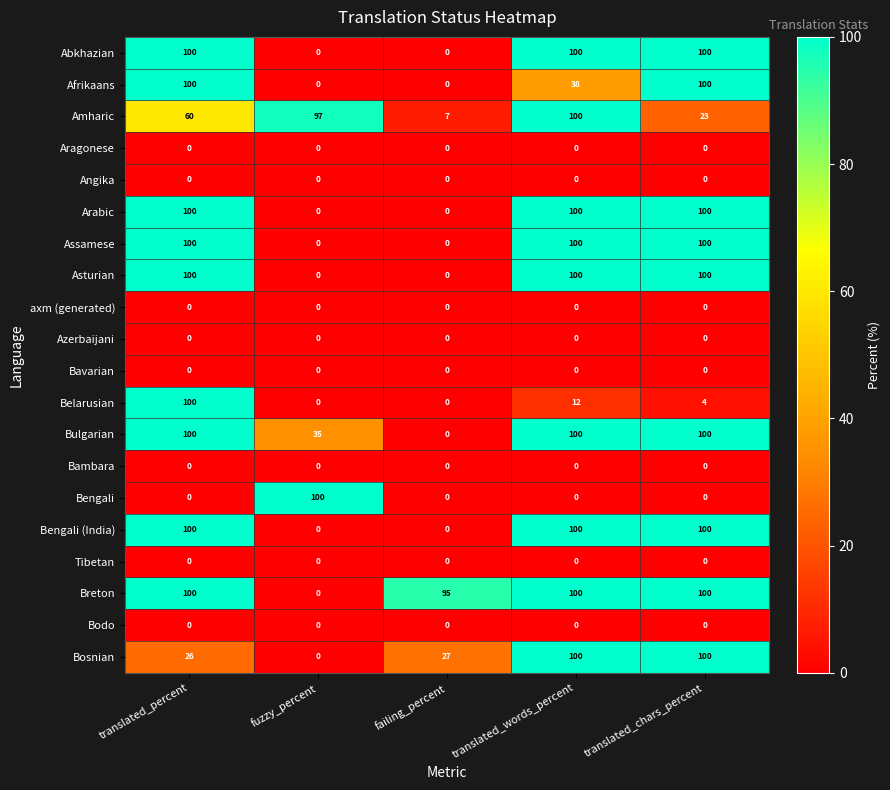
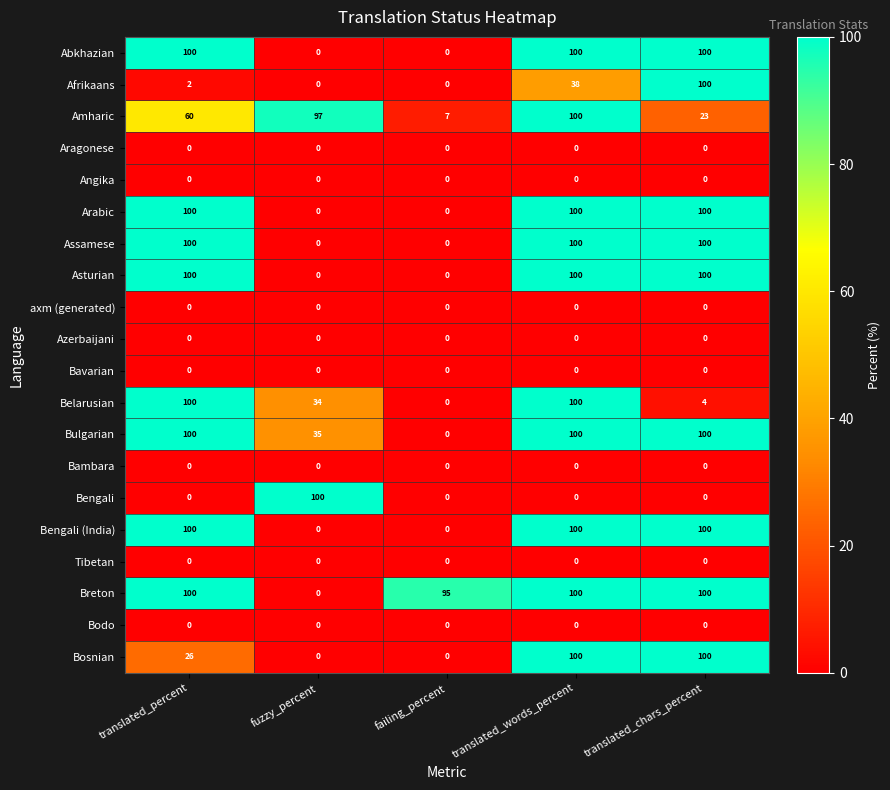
Afrikaans, translated_percent: 100 -> 2
Belarusian, fuzzy_percent: 0 -> 34
Belarusian, translated_words_percent: 12 -> 100
Bosnian, failing_percent: 27 -> 0
